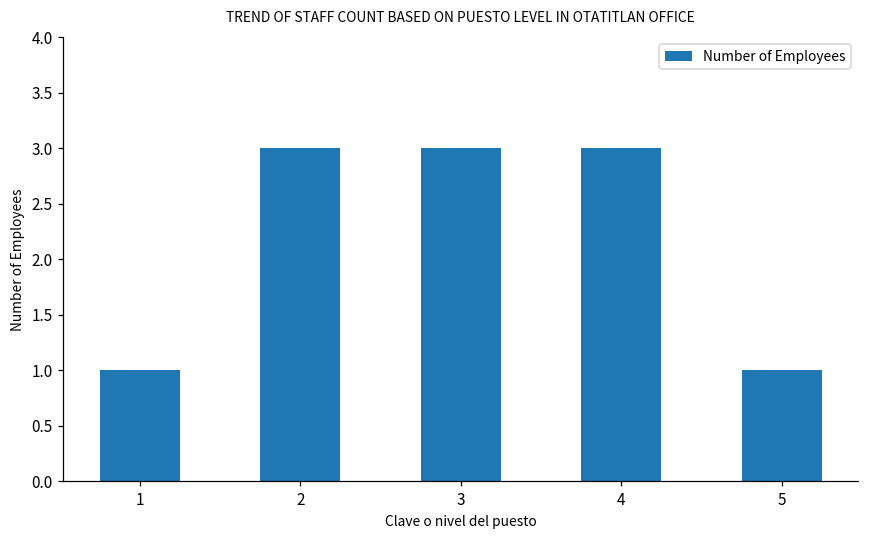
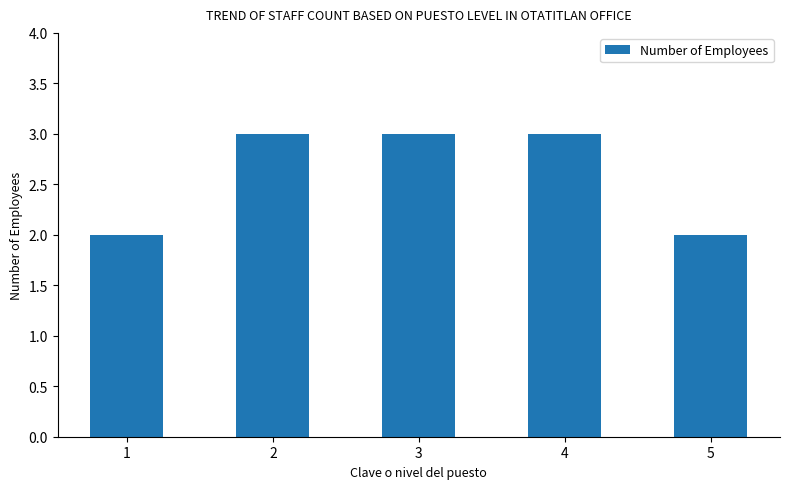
1: 1 -> 2
5: 1 -> 2
